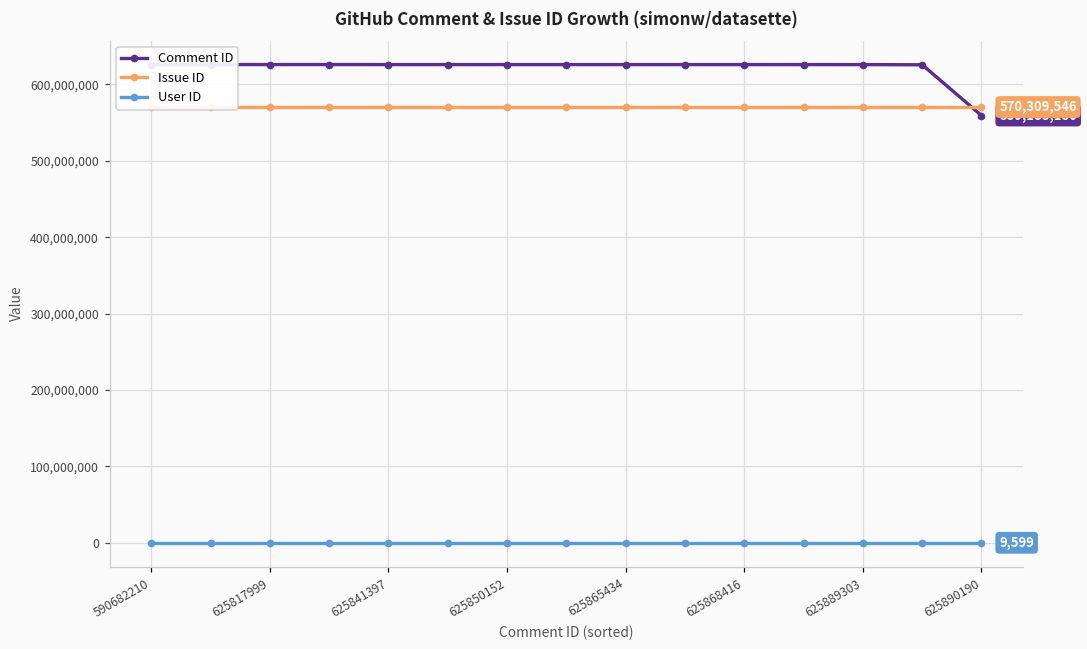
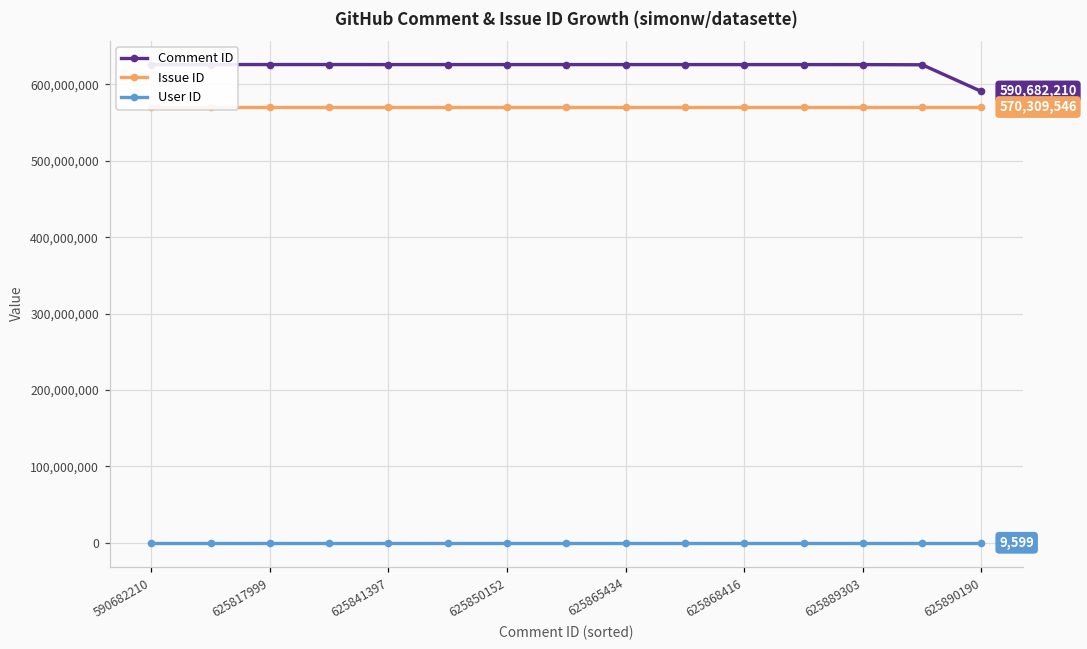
Comment ID, 625890190: 559,183,180 -> 590,682,210
